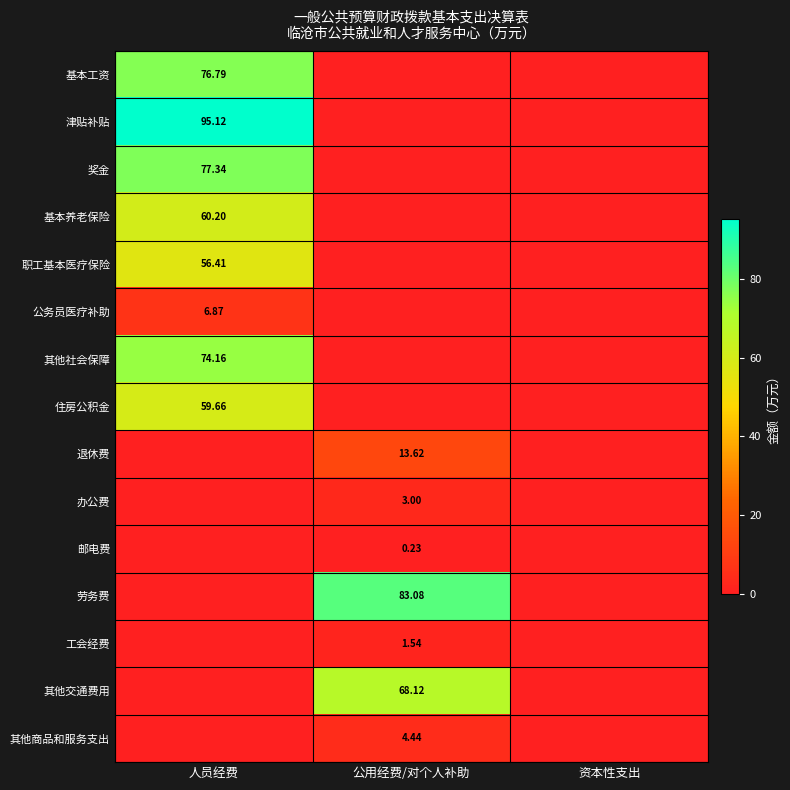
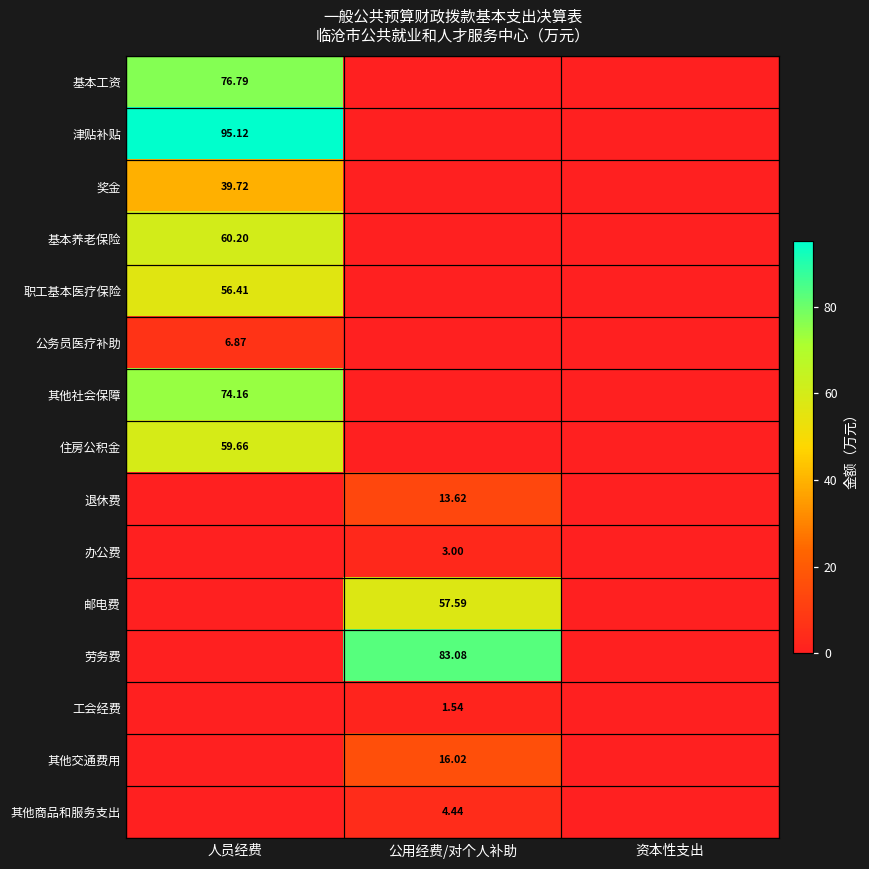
奖金, 人员经费: 77.34 -> 39.72
邮电费, 公用经费/对个人补助: 0.23 -> 57.59
其他交通费用, 公用经费/对个人补助: 68.12 -> 16.02
